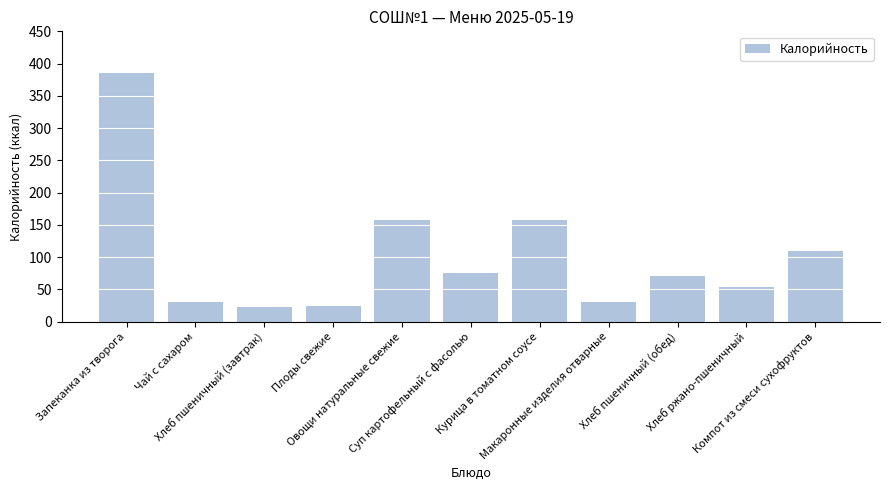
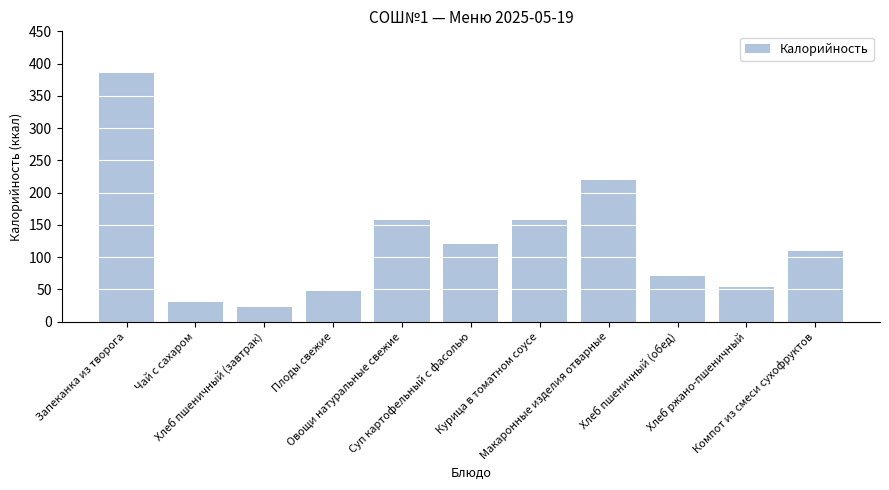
Плоды свежие: 30 -> 50
Суп картофельный с фасолью: 80 -> 120
Макаронные изделия отварные: 30 -> 220
